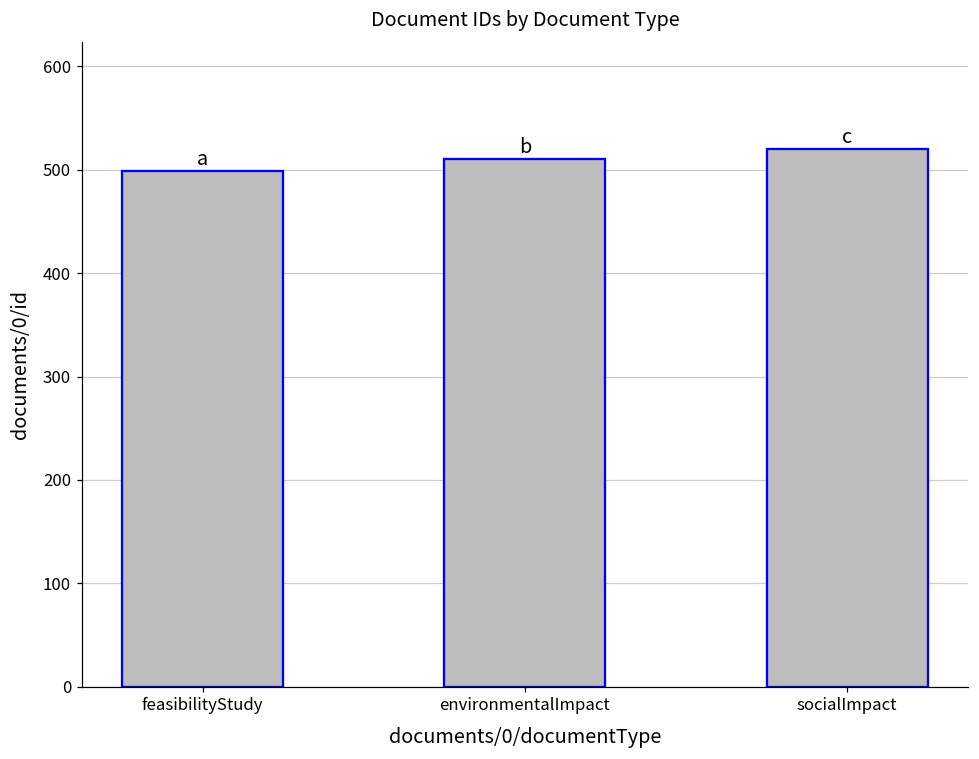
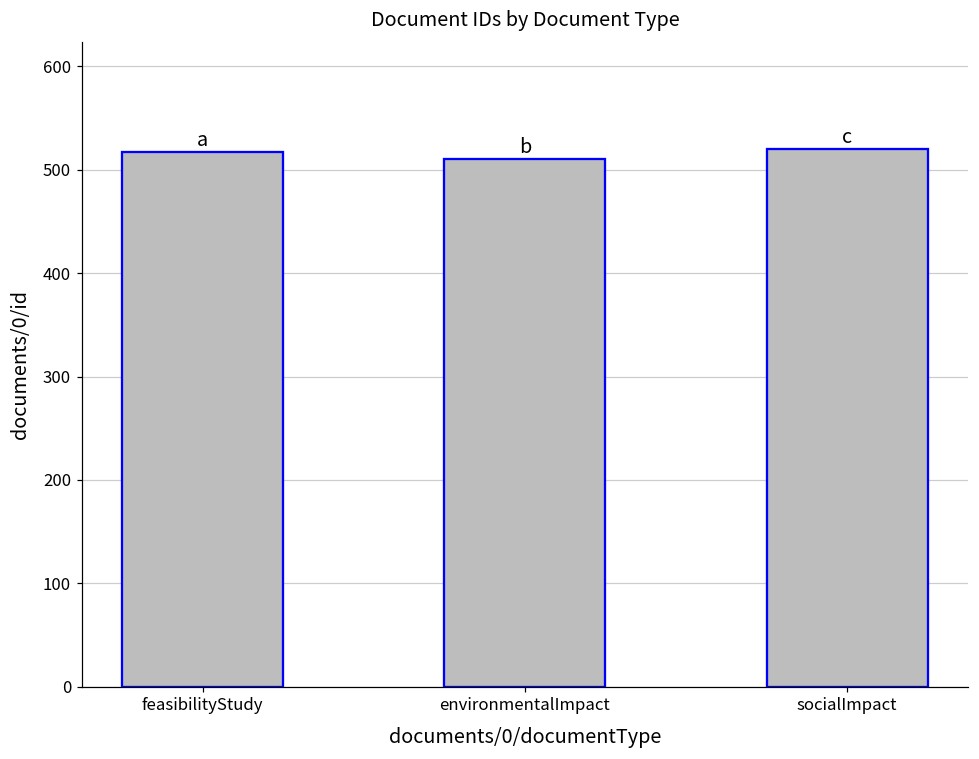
feasibilityStudy: 500 -> 520
